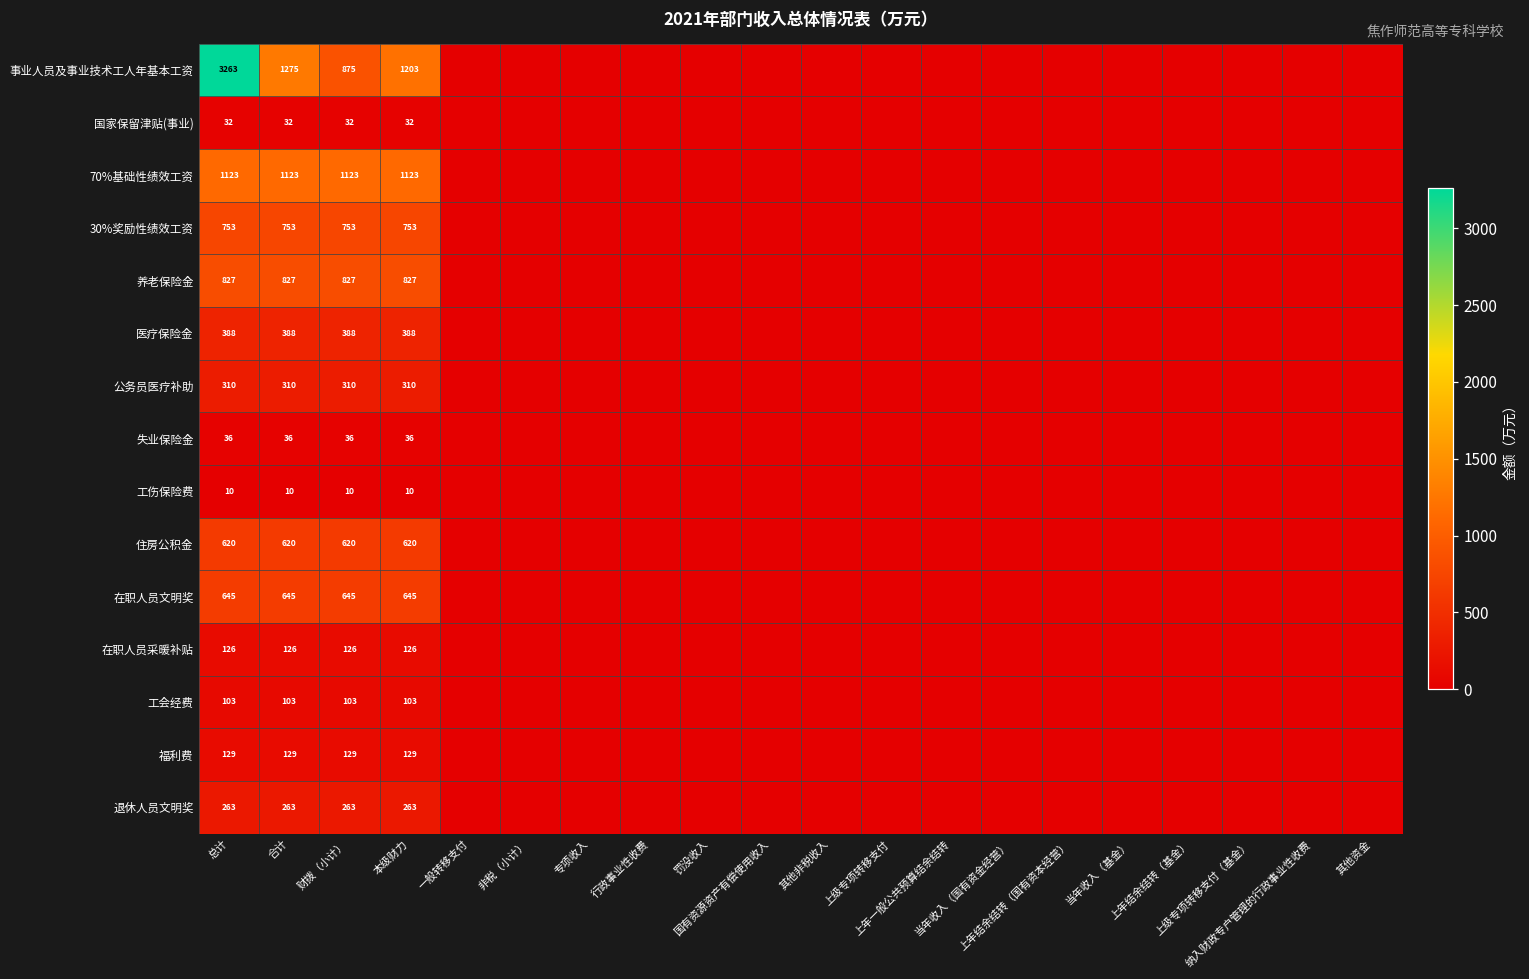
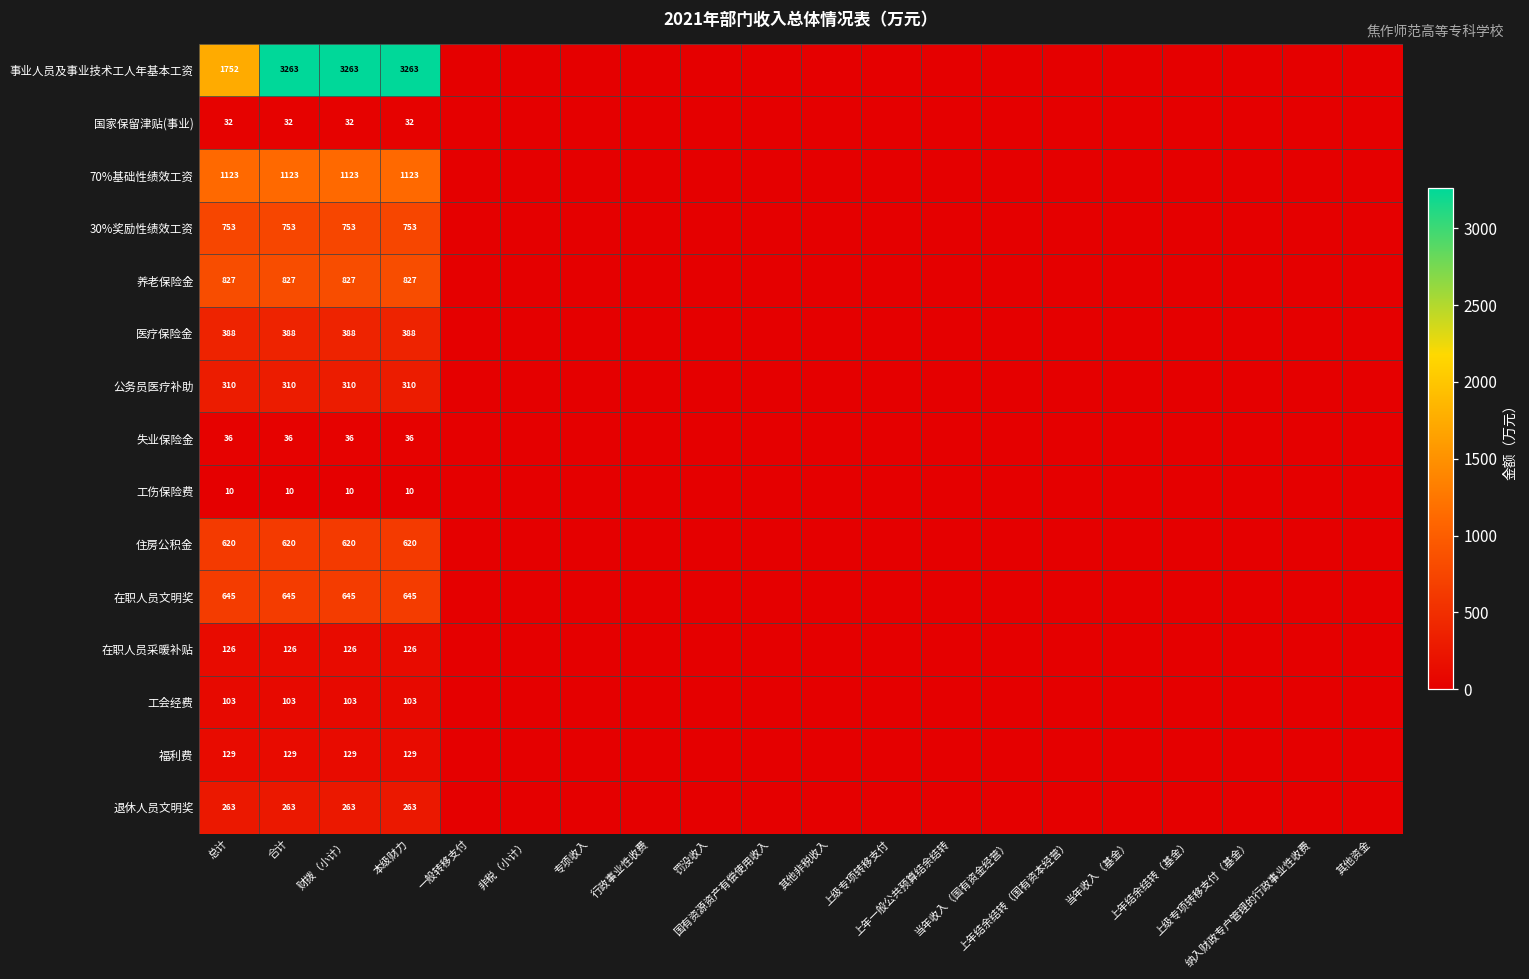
事业人员及事业技术工人年基本工资, 总计: 3263 -> 1752
事业人员及事业技术工人年基本工资, 合计: 1275 -> 3263
事业人员及事业技术工人年基本工资, 财拨（小计）: 875 -> 3263
事业人员及事业技术工人年基本工资, 本级财力: 1203 -> 3263
